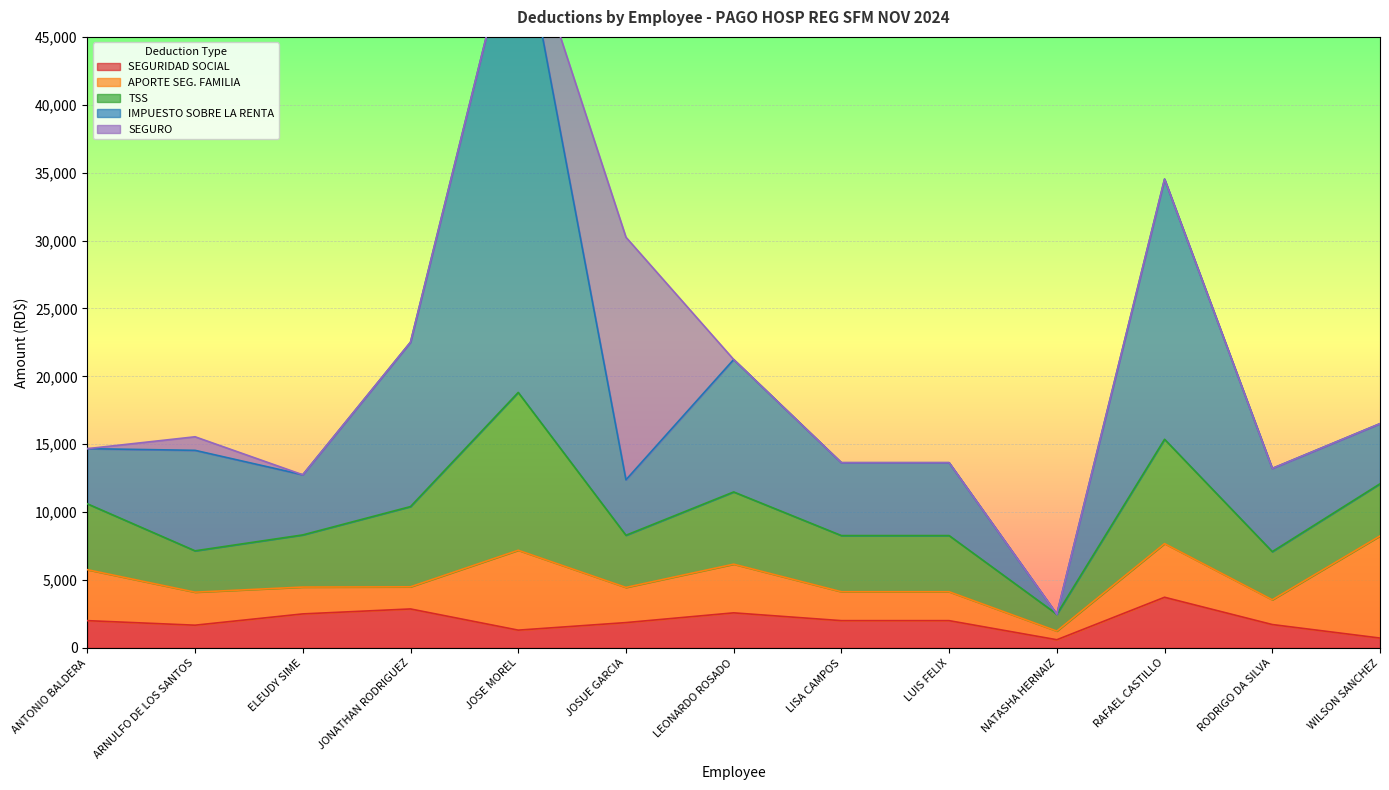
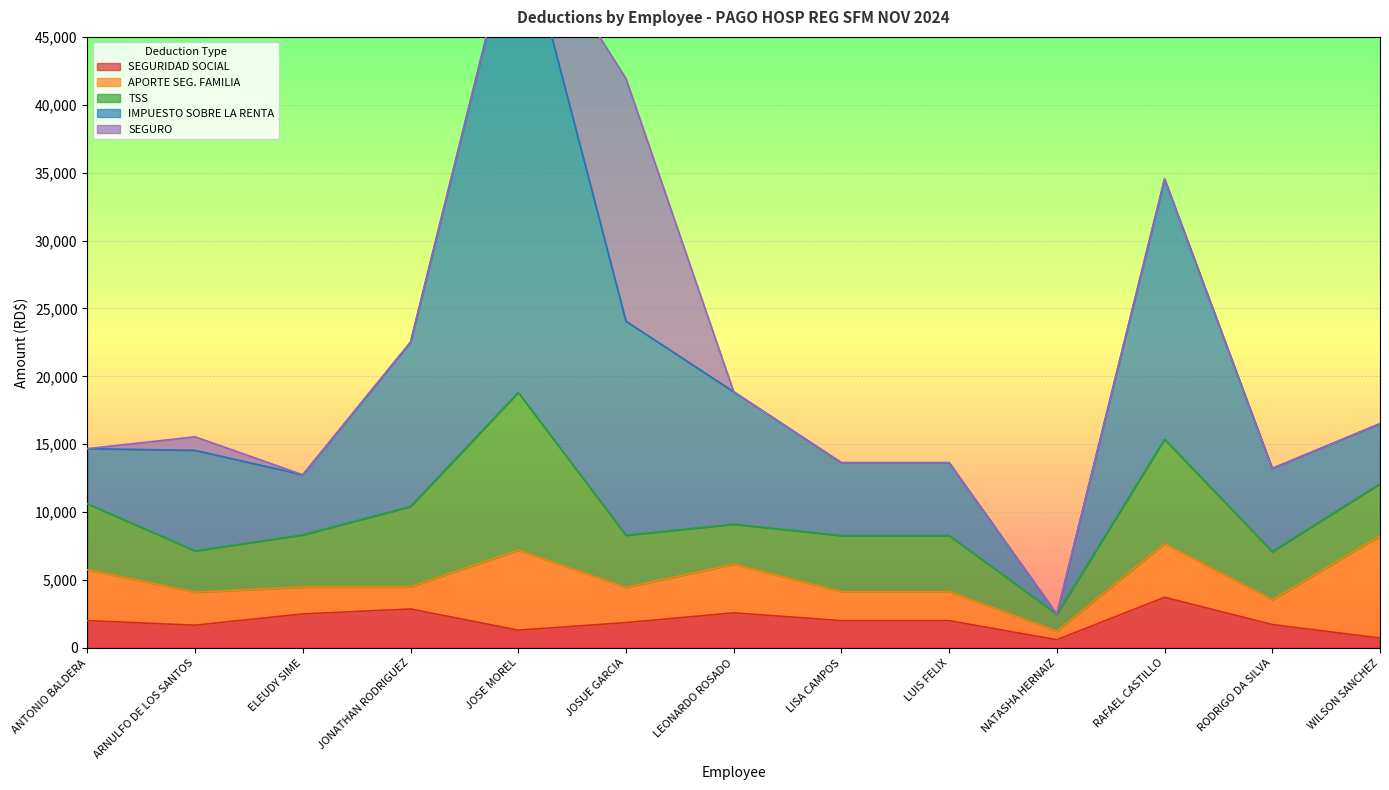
IMPUESTO SOBRE LA RENTA, JOSUE GARCIA: 4,100 -> 15,800
TSS, LEONARDO ROSADO: 5,300 -> 2,900
